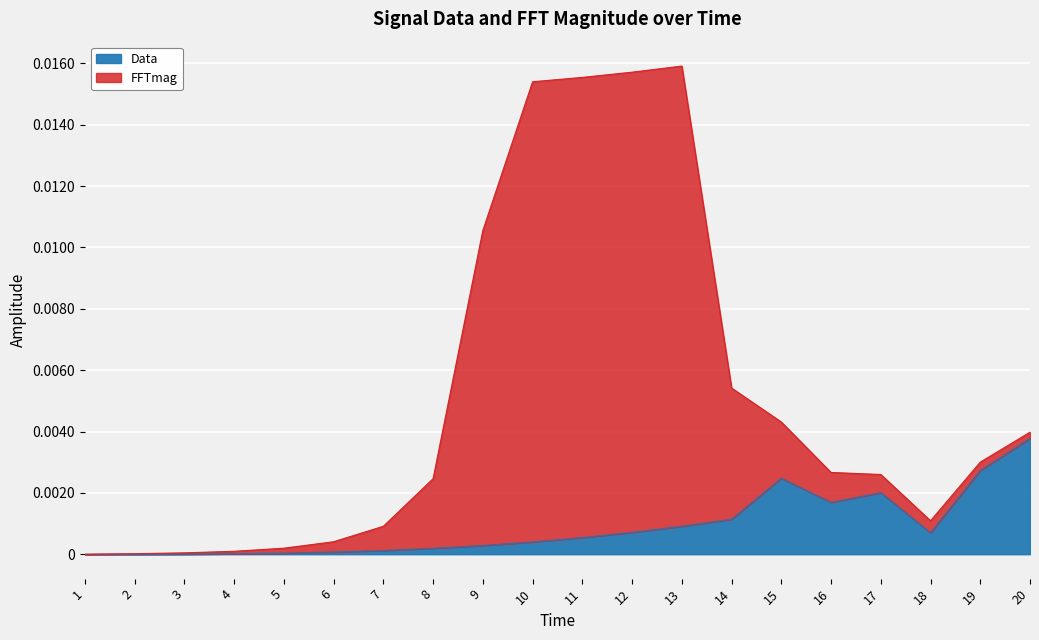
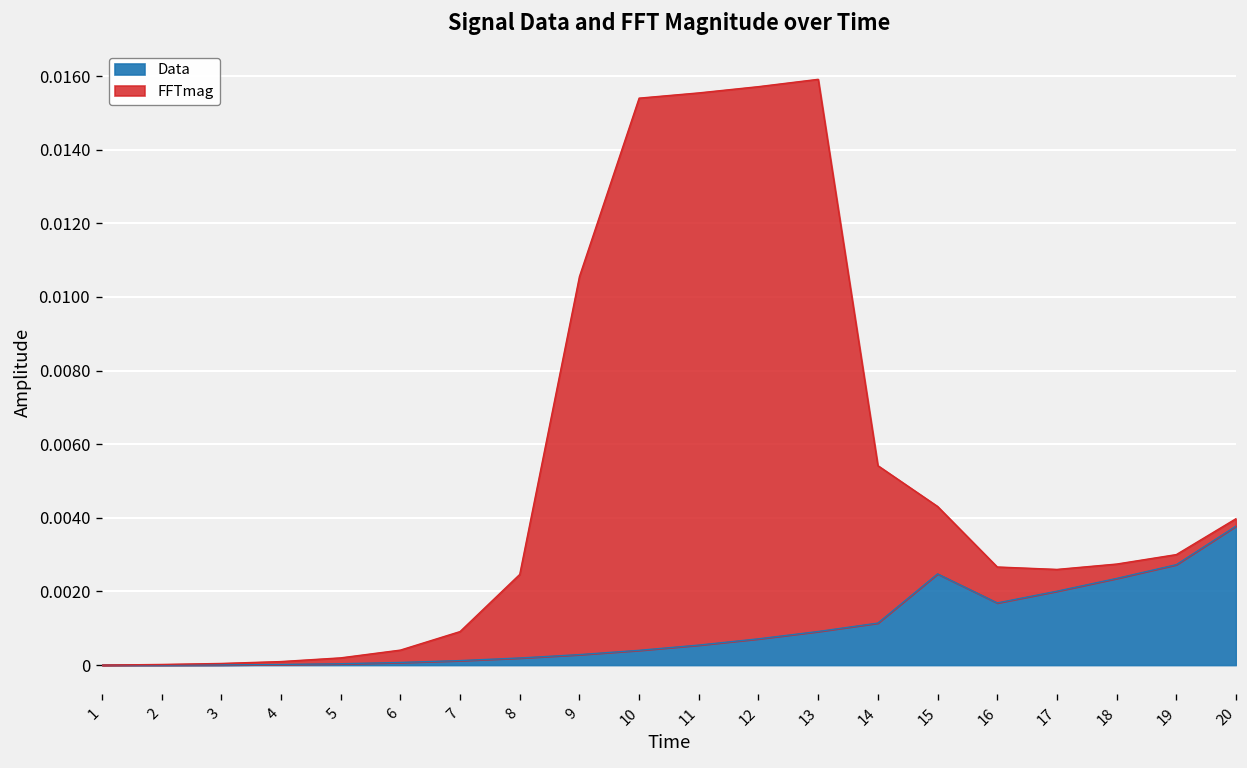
Data, 18: 0.0007 -> 0.0024
